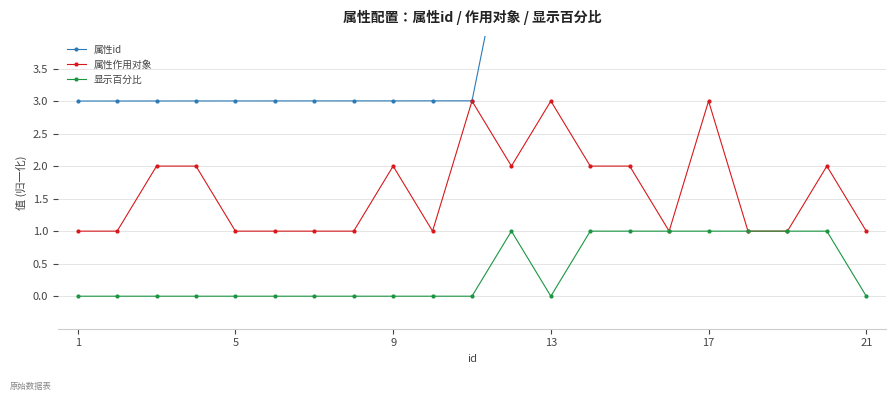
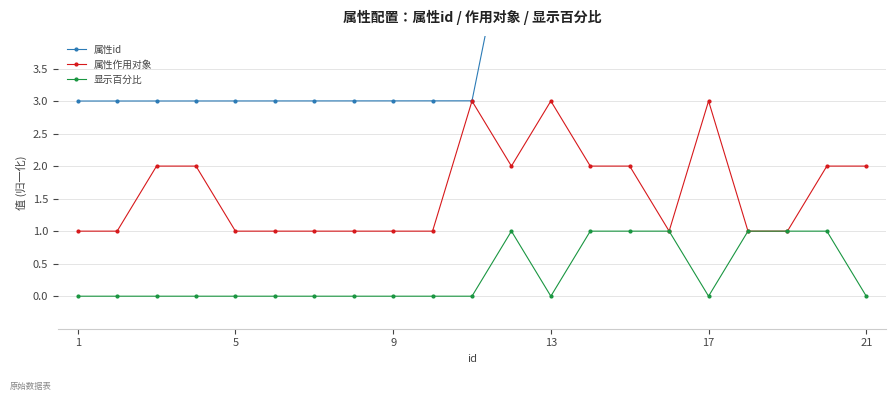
属性作用对象, 9: 2 -> 1
显示百分比, 17: 1 -> 0
属性作用对象, 21: 1 -> 2
